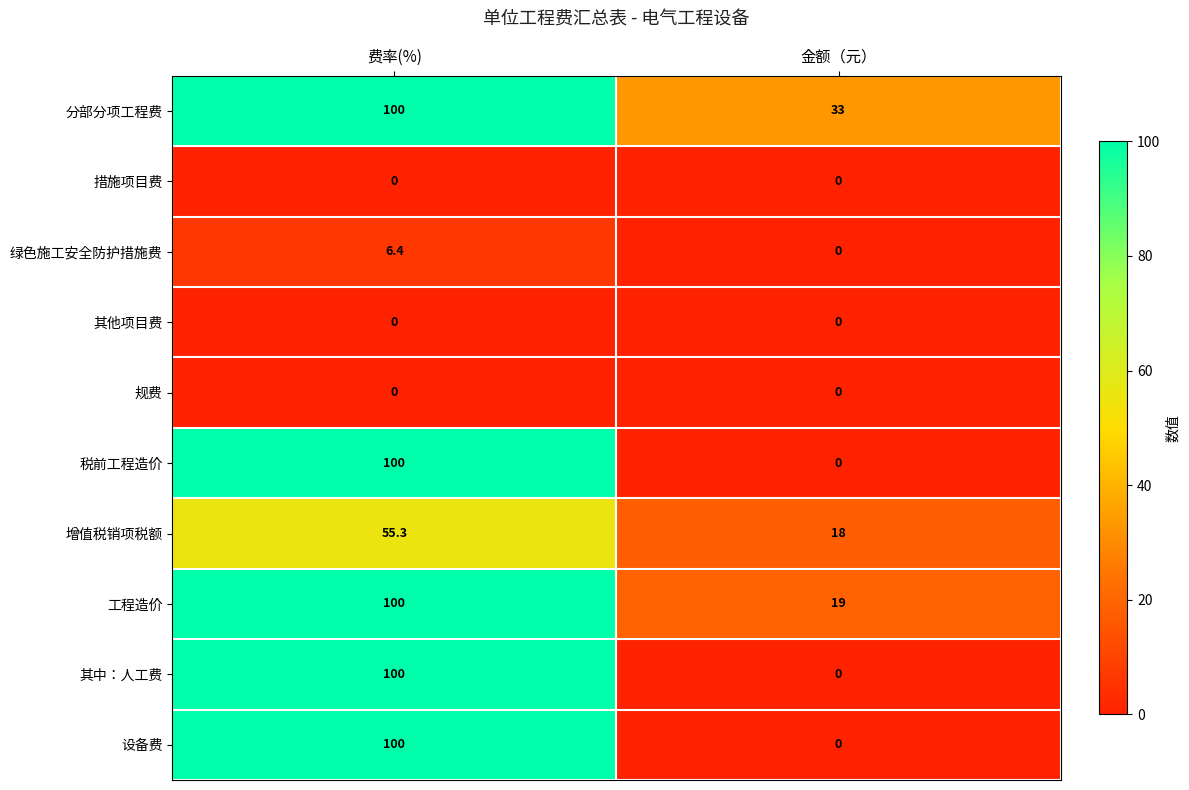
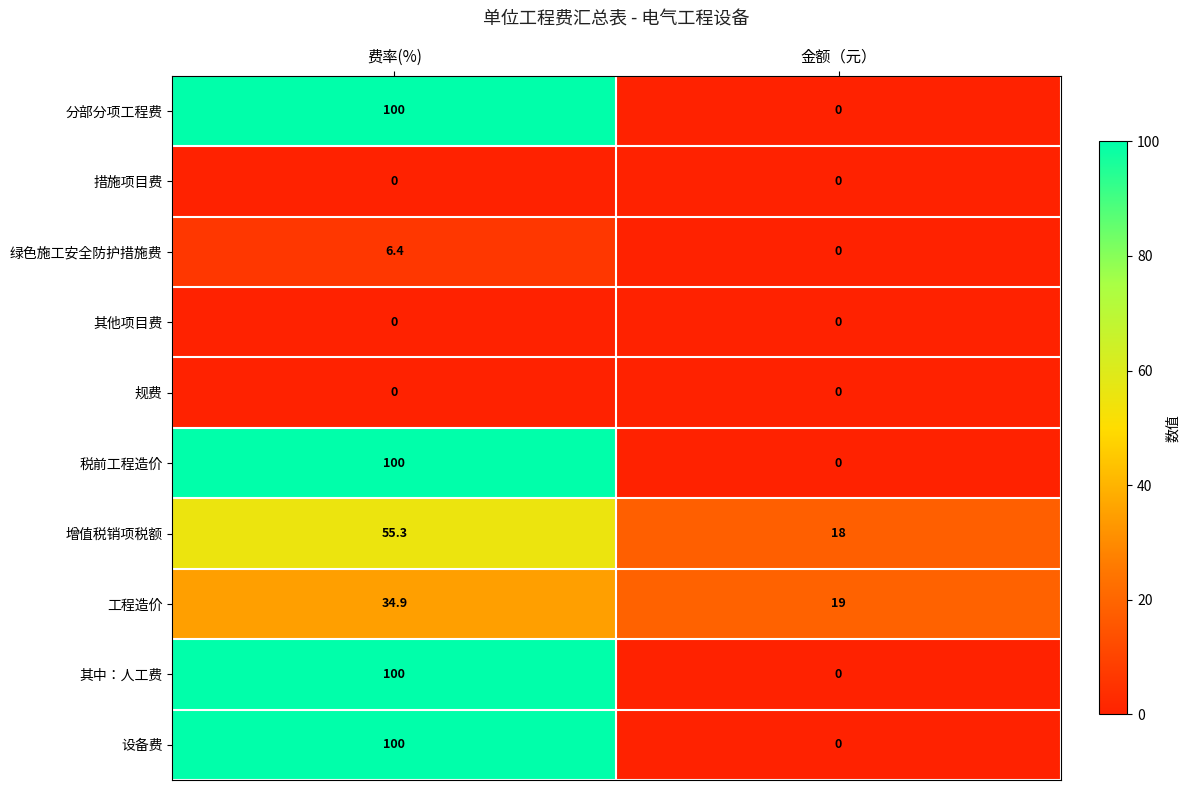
分部分项工程费, 金额（元）: 33 -> 0
工程造价, 费率(%): 100 -> 34.9
